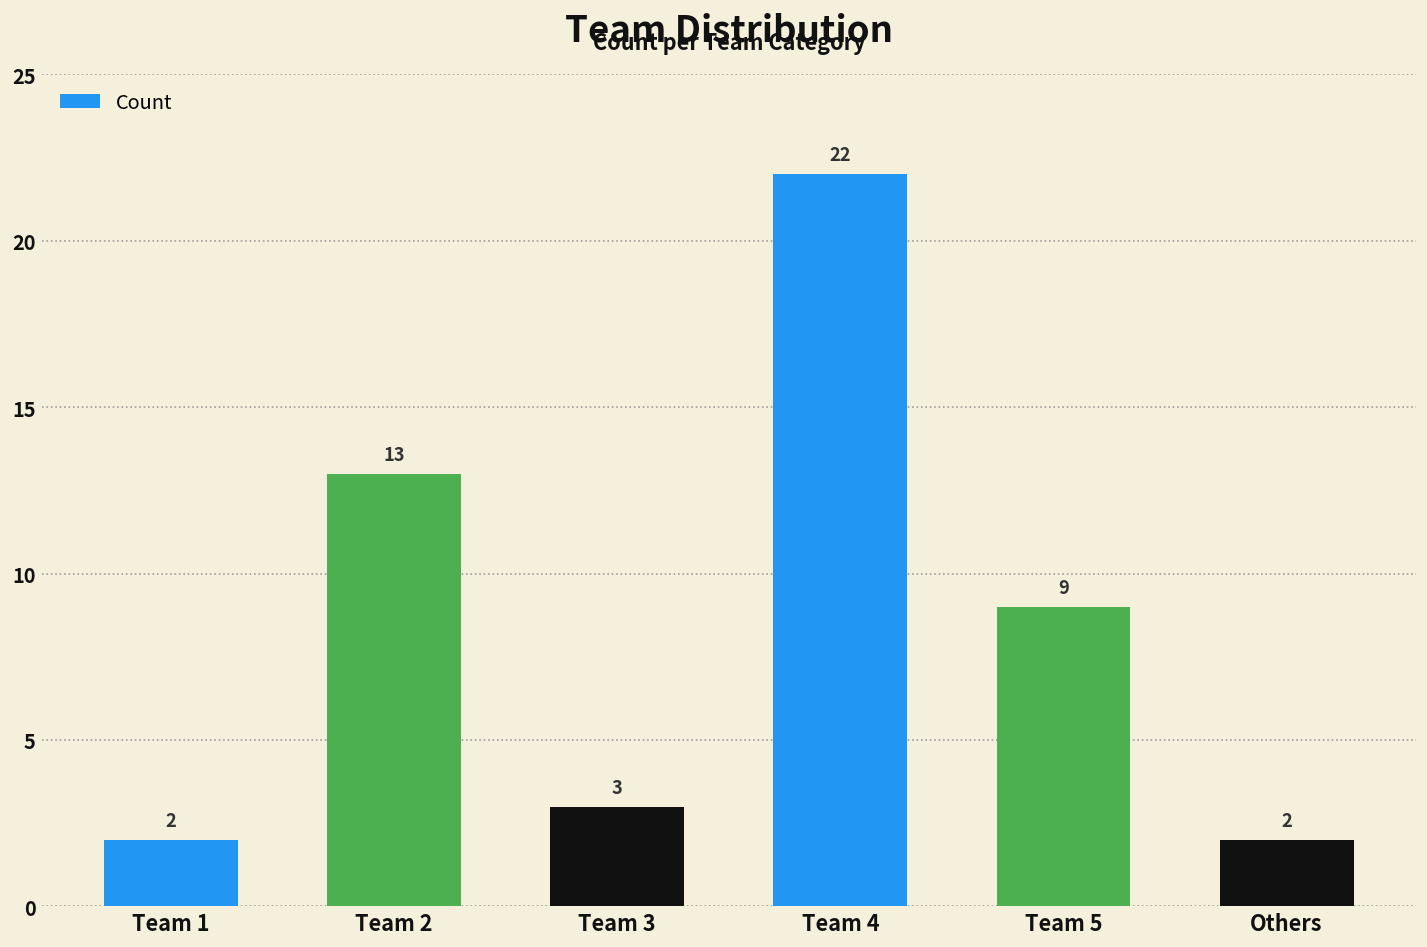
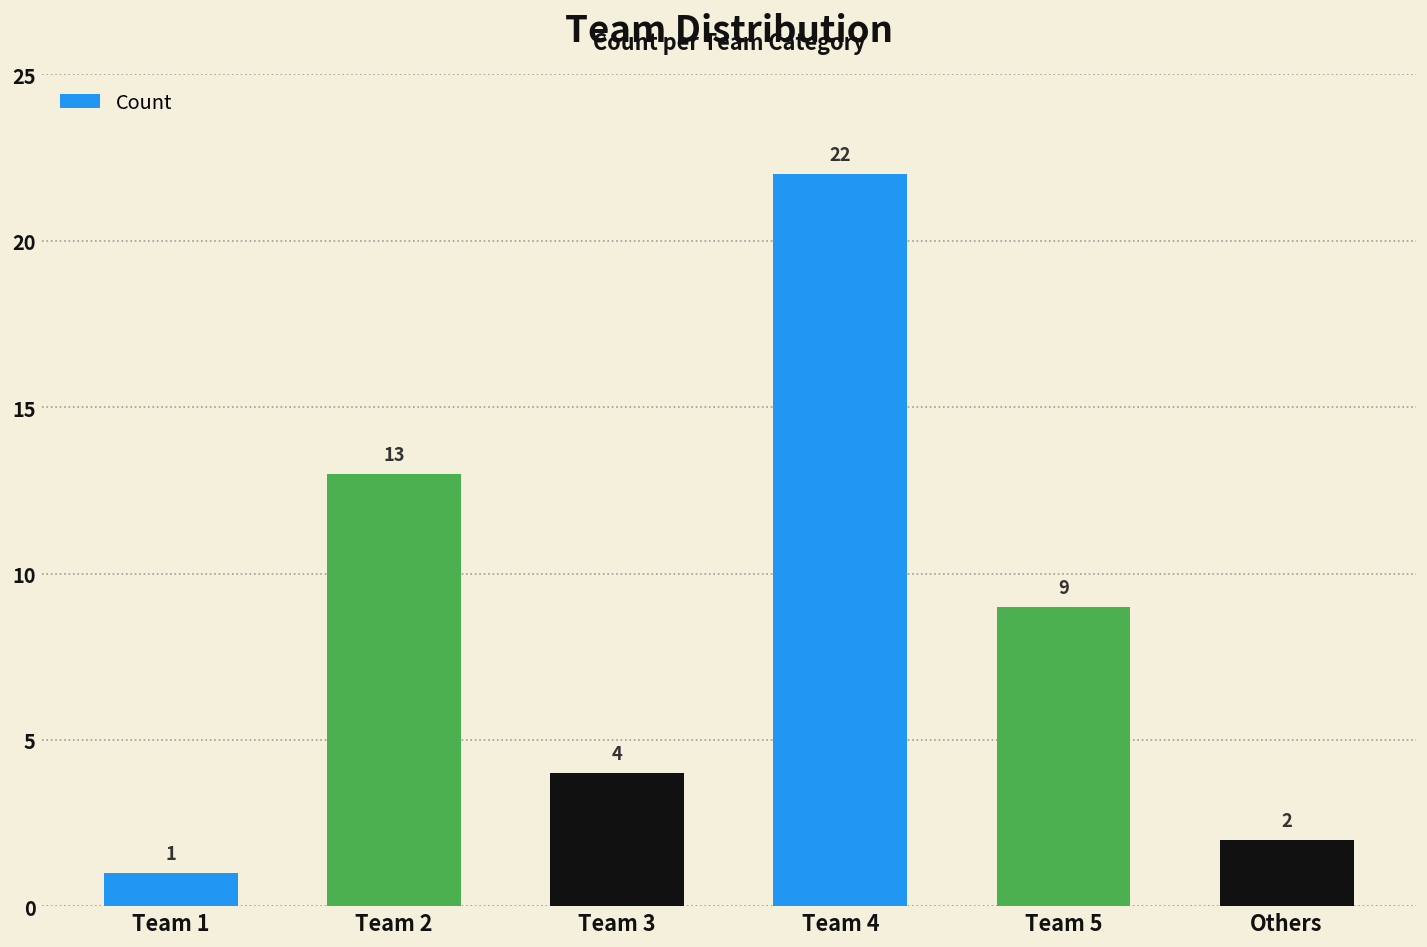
Team 1: 2 -> 1
Team 3: 3 -> 4
